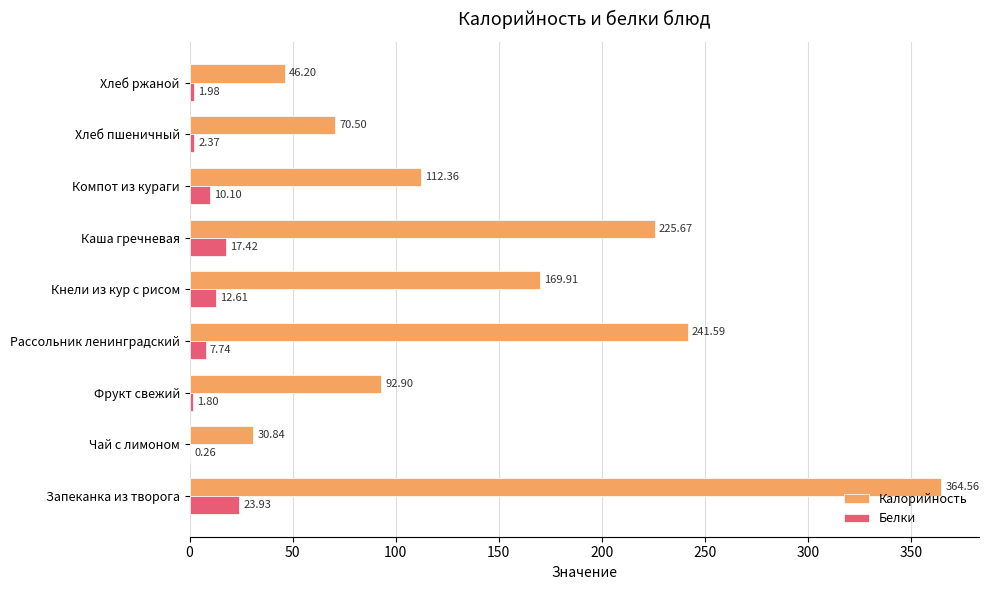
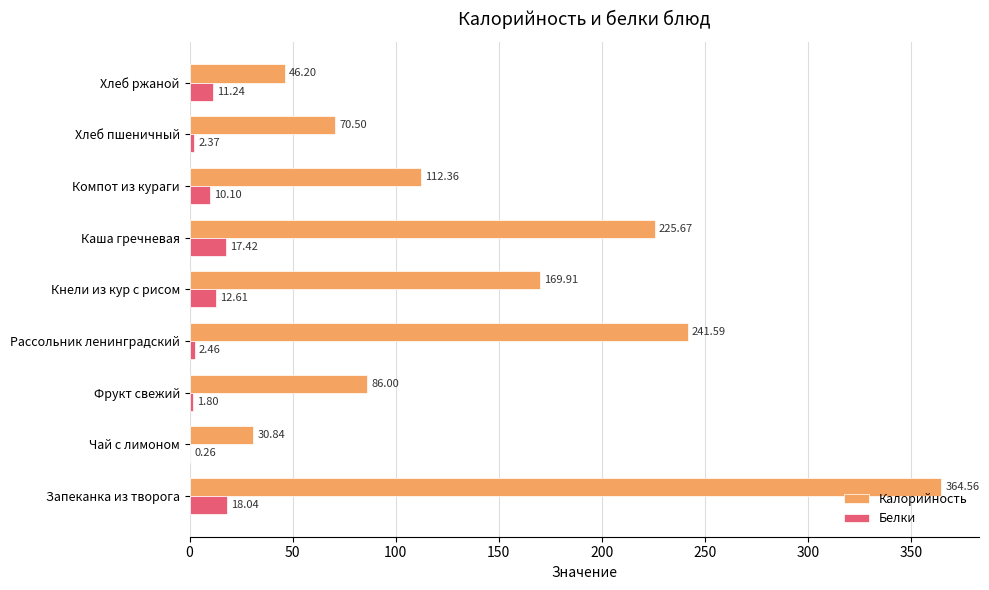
Белки, Хлеб ржаной: 1.98 -> 11.24
Белки, Рассольник ленинградский: 7.74 -> 2.46
Калорийность, Фрукт свежий: 92.90 -> 86.00
Белки, Запеканка из творога: 23.93 -> 18.04
